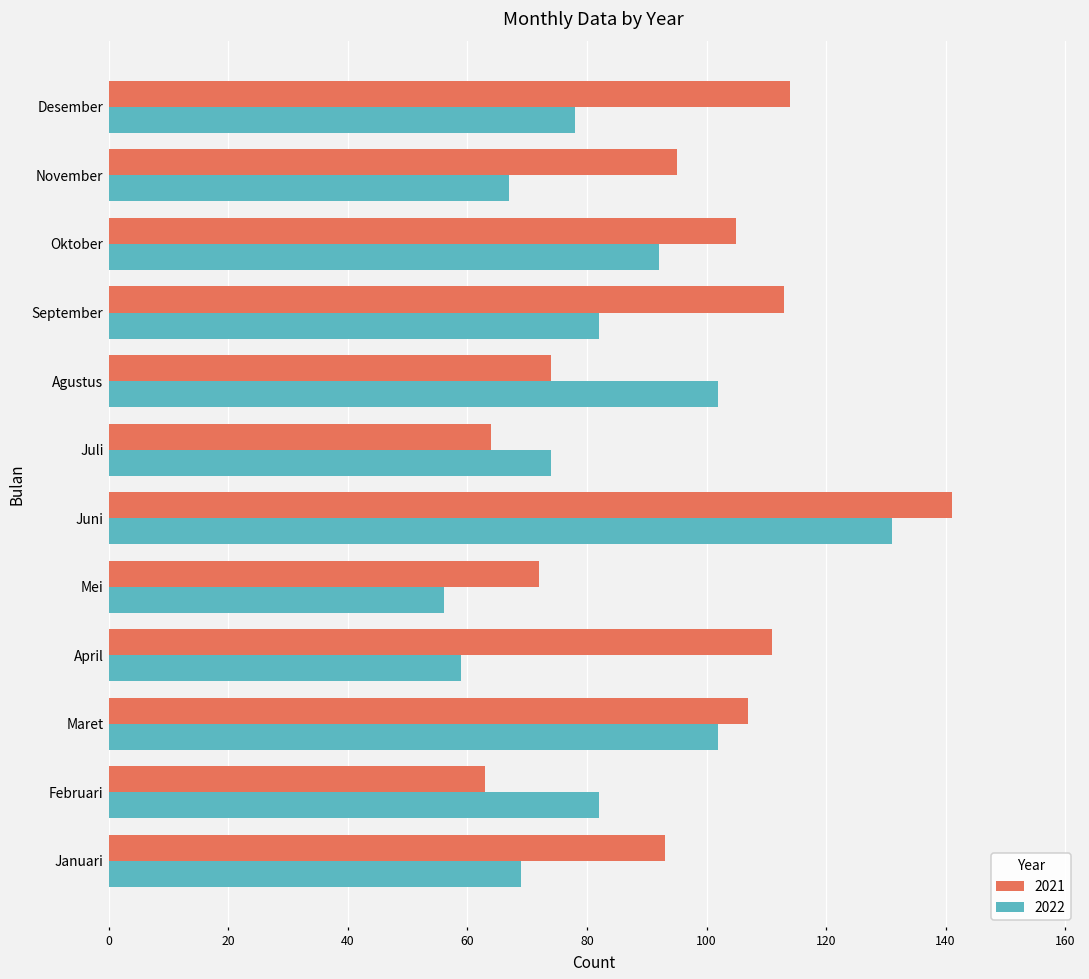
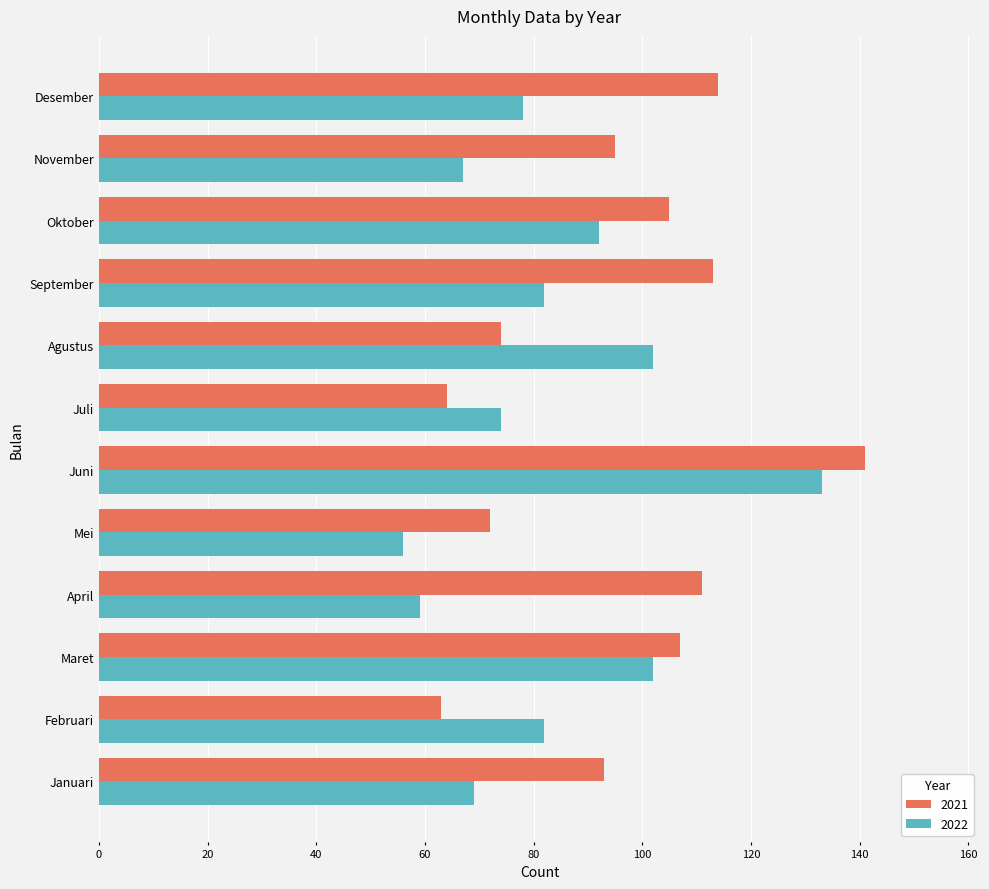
2022, Juni: 131 -> 133
